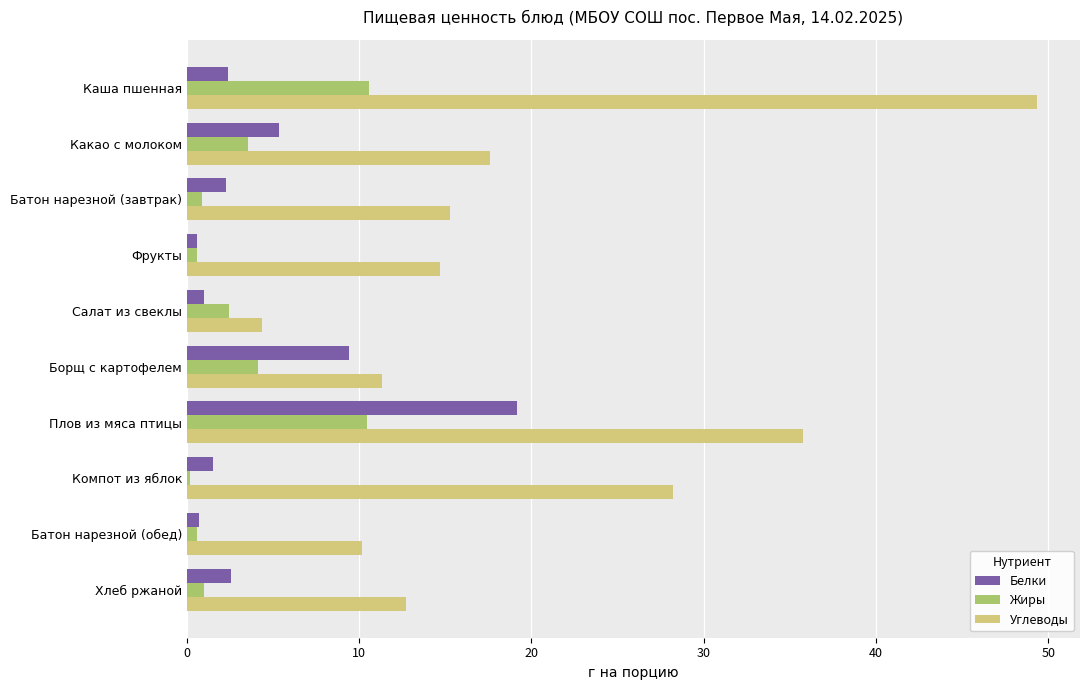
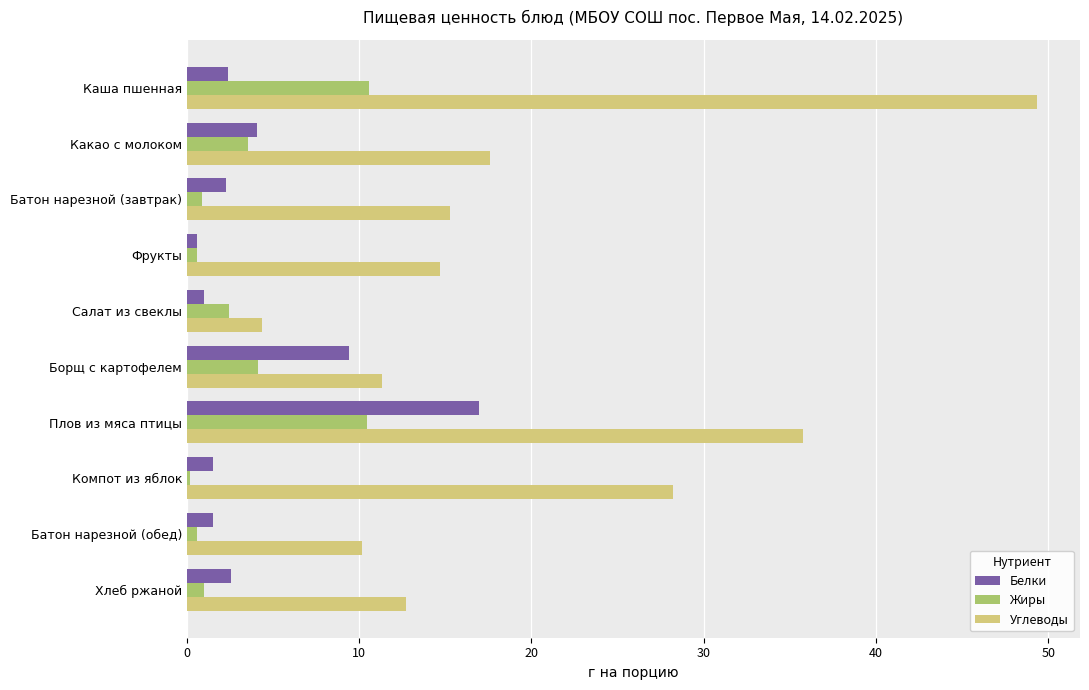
Белки, Какао с молоком: 5.3 -> 4.1
Белки, Плов из мяса птицы: 19.1 -> 16.9
Белки, Батон нарезной (обед): 0.7 -> 1.5
